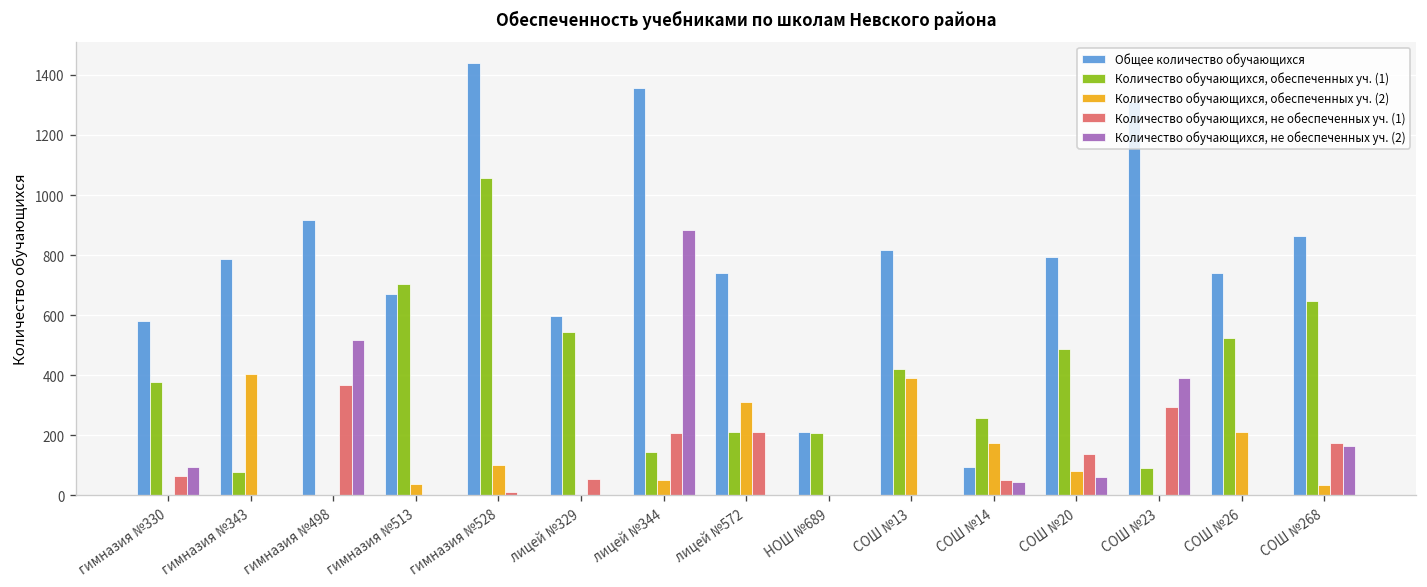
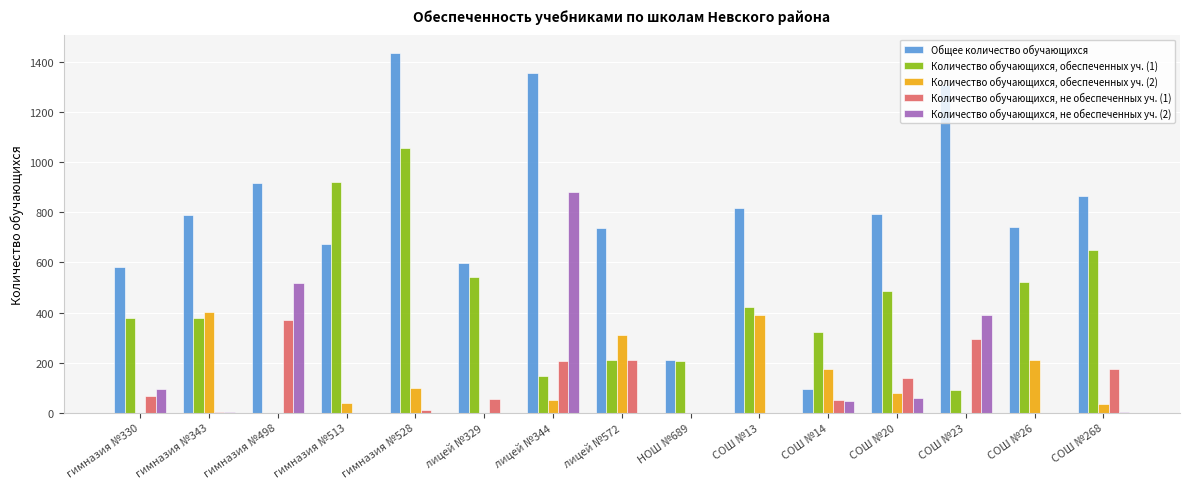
Количество обучающихся, обеспеченных уч. (1), гимназия №343: 80 -> 380
Количество обучающихся, обеспеченных уч. (1), гимназия №513: 700 -> 920
Количество обучающихся, обеспеченных уч. (1), СОШ №14: 260 -> 320
Количество обучающихся, не обеспеченных уч. (2), СОШ №268: 170 -> 0
